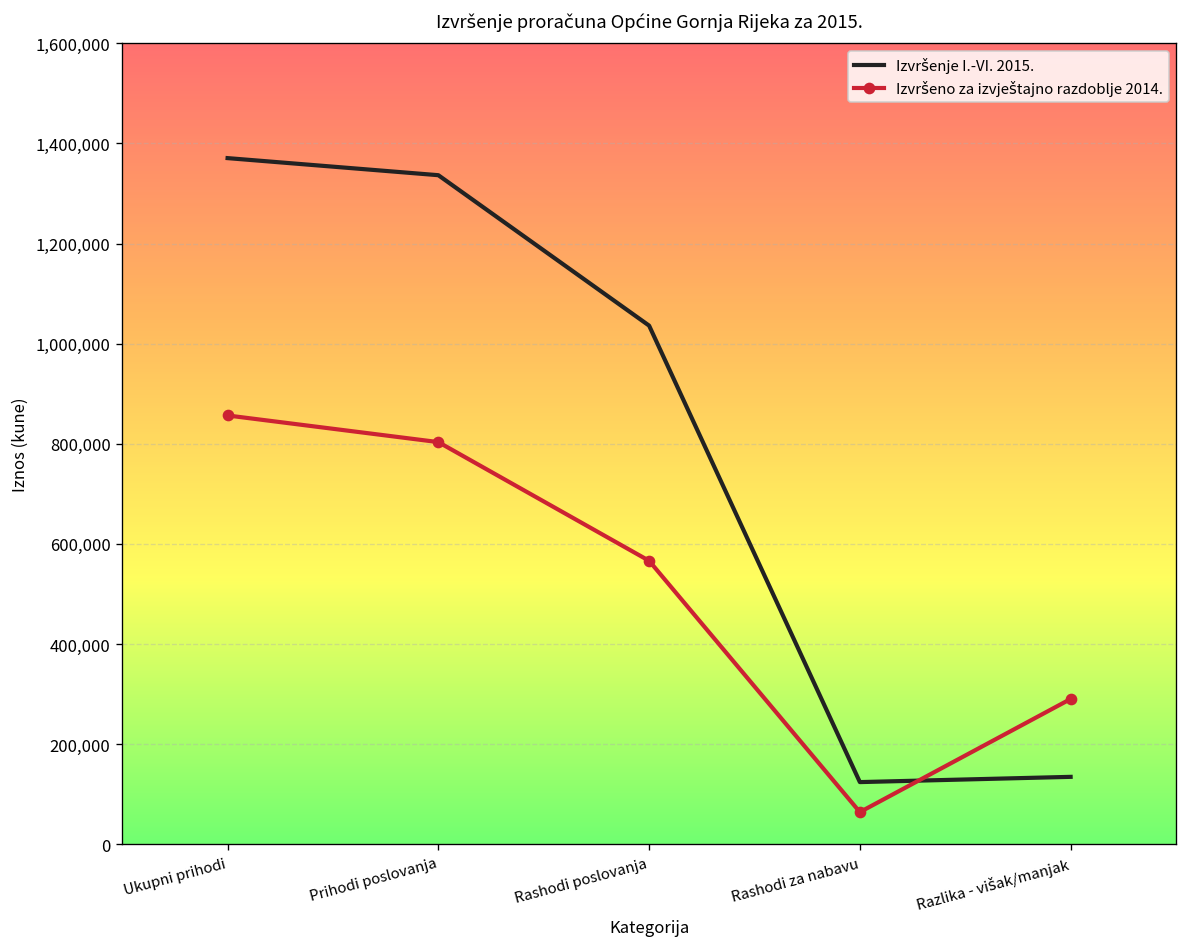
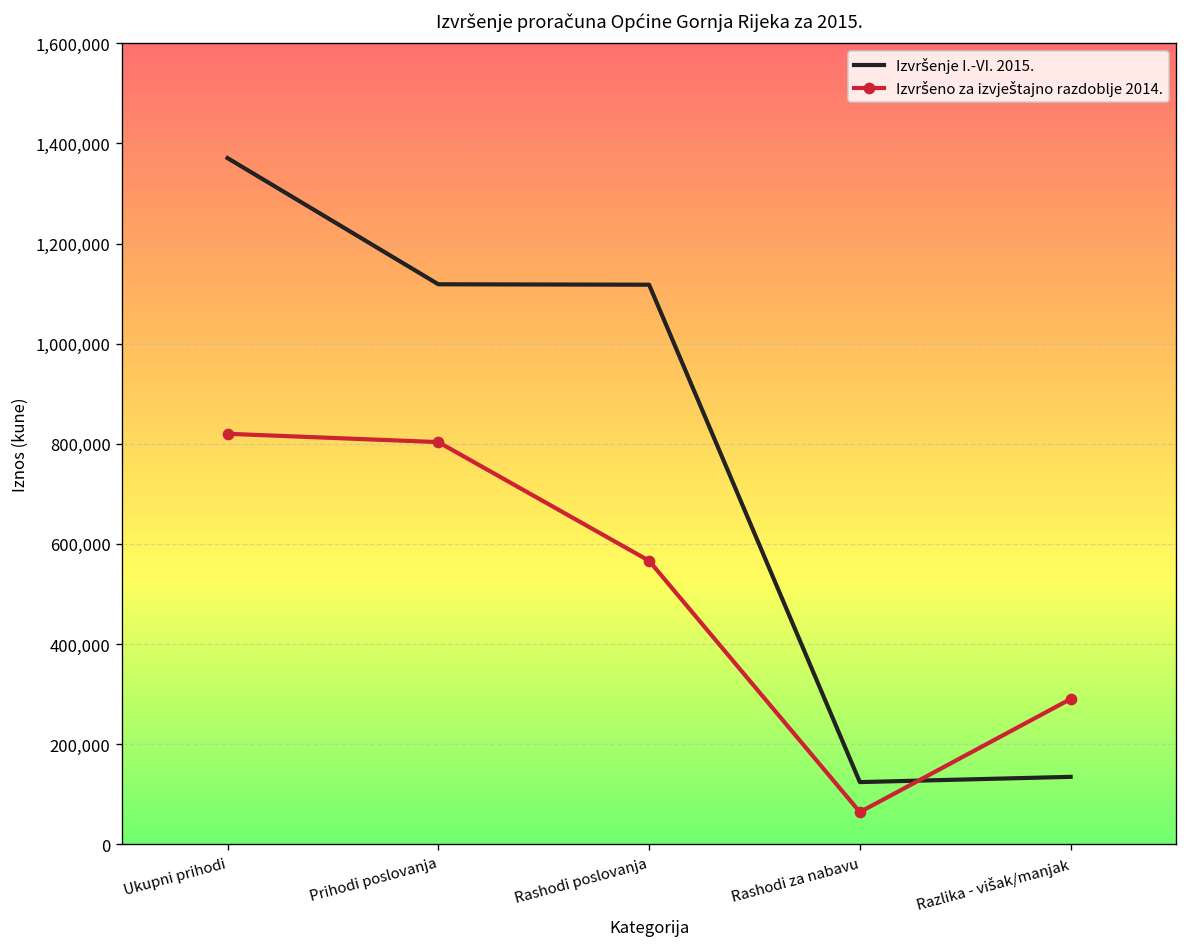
Izvršeno za izvještajno razdoblje 2014., Ukupni prihodi: 860,000 -> 820,000
Izvršenje I.-VI. 2015., Prihodi poslovanja: 1,340,000 -> 1,120,000
Izvršenje I.-VI. 2015., Rashodi poslovanja: 1,040,000 -> 1,120,000
